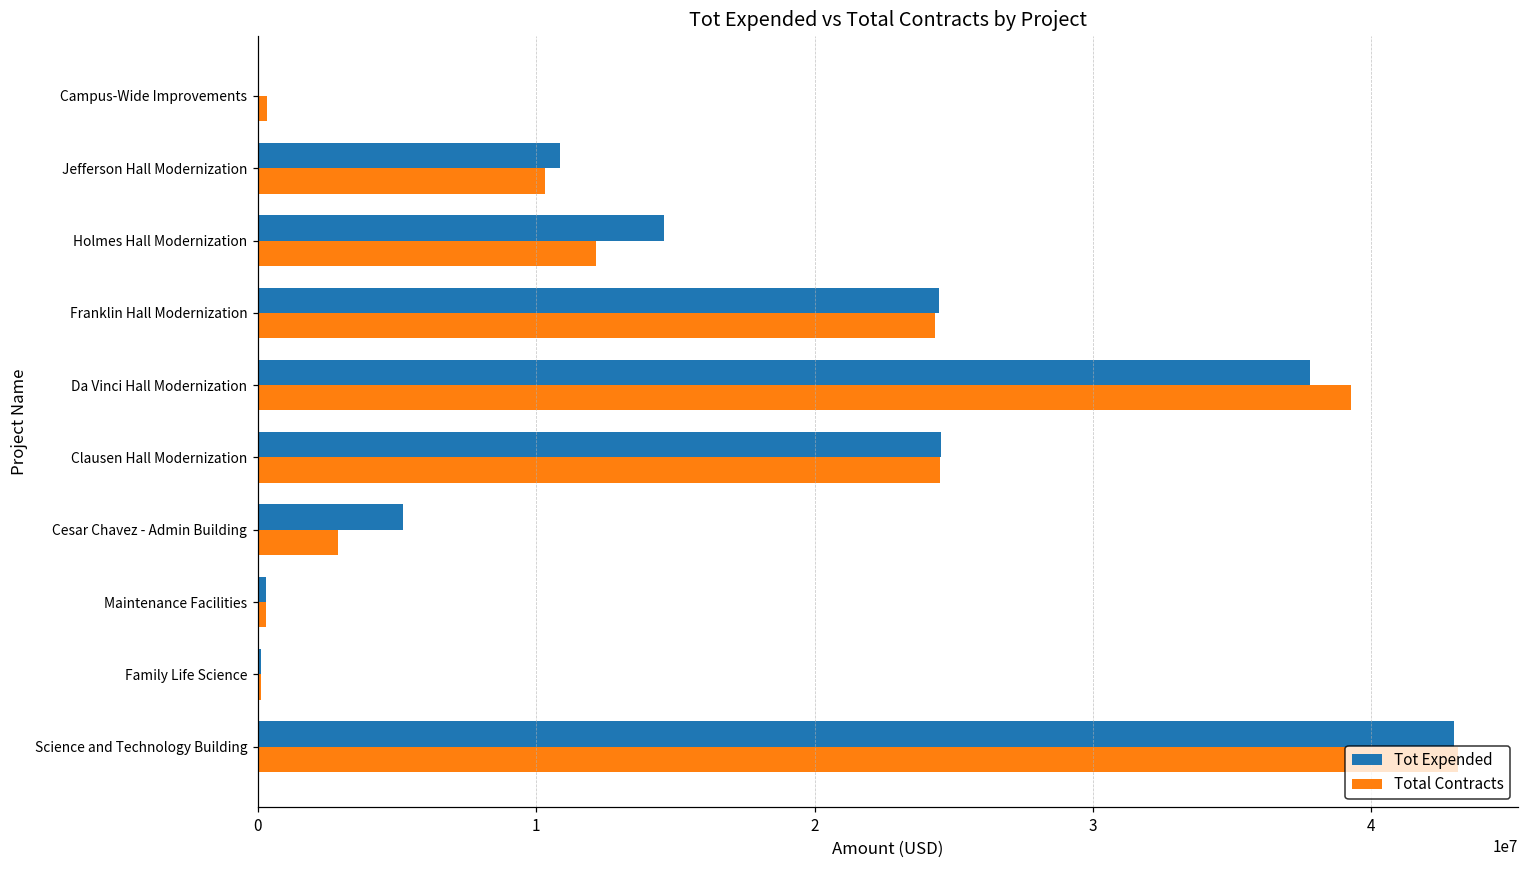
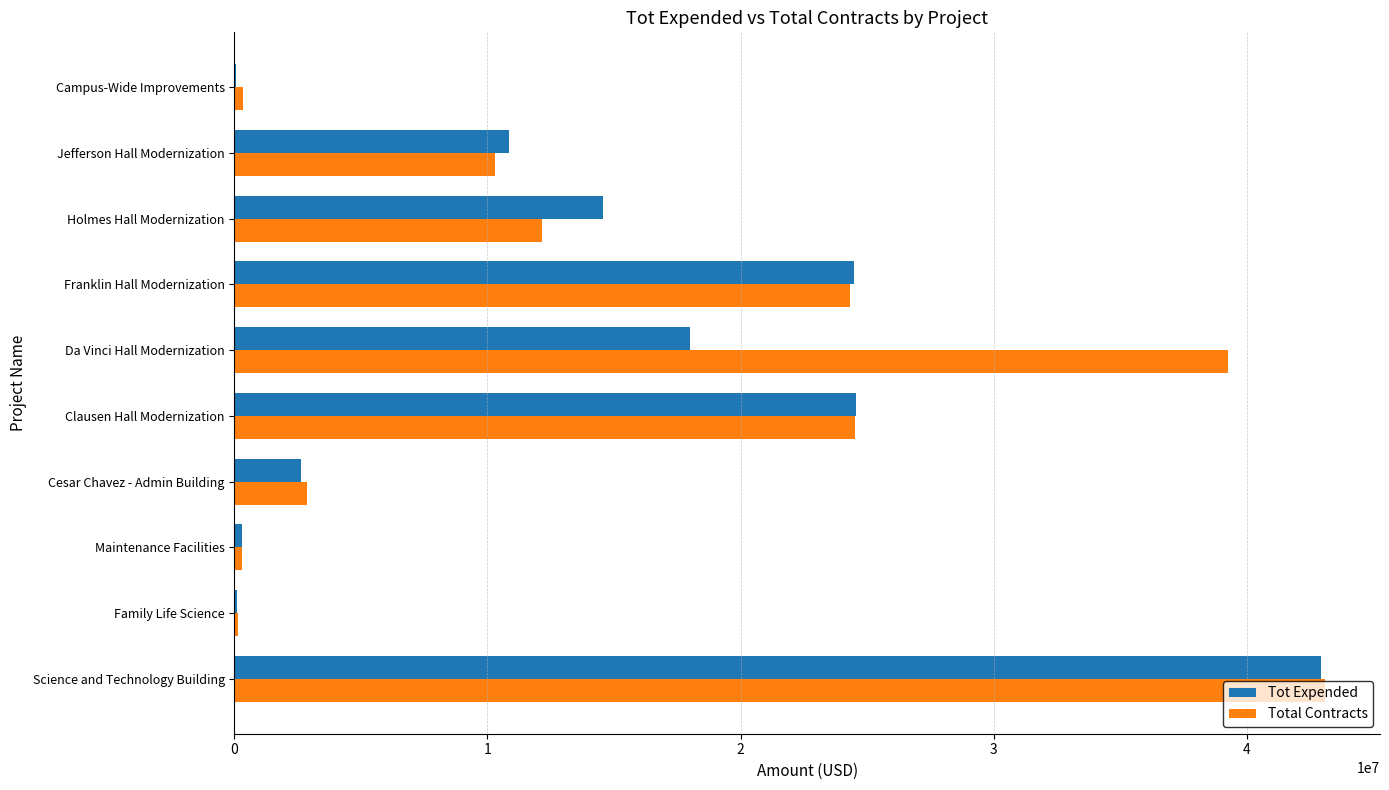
Tot Expended, Da Vinci Hall Modernization: 37800000 -> 18000000
Tot Expended, Cesar Chavez - Admin Building: 5200000 -> 2600000
